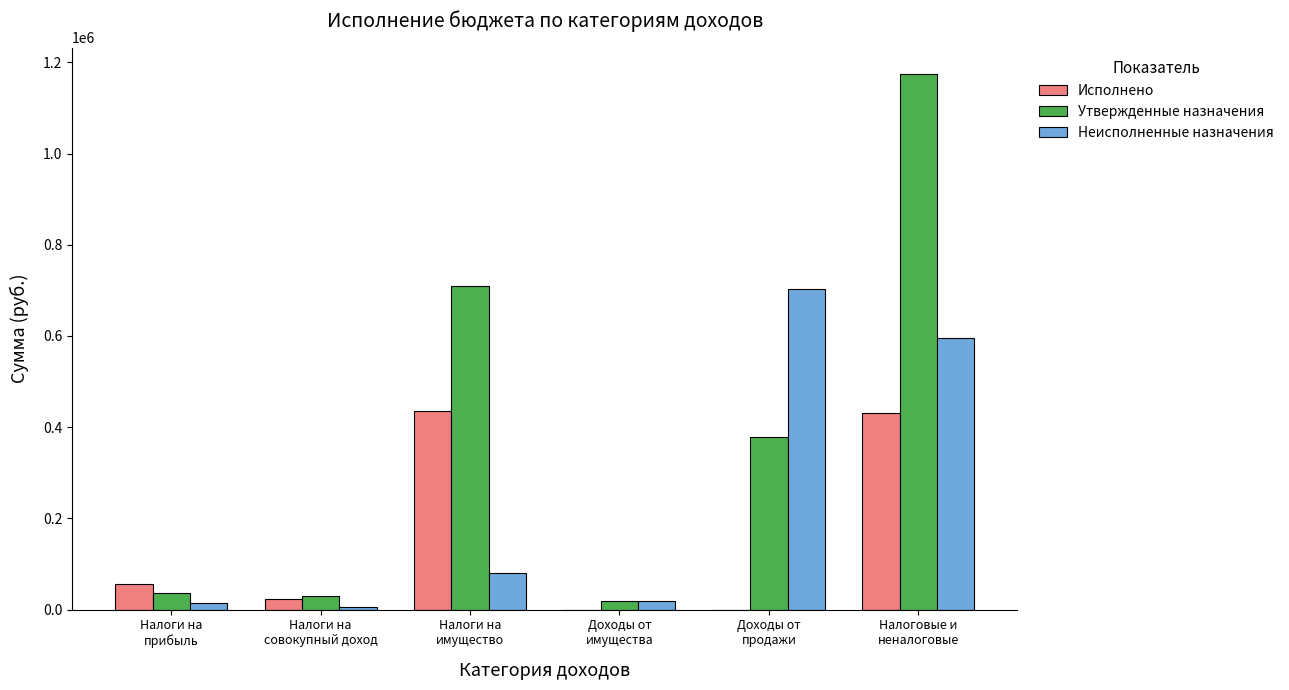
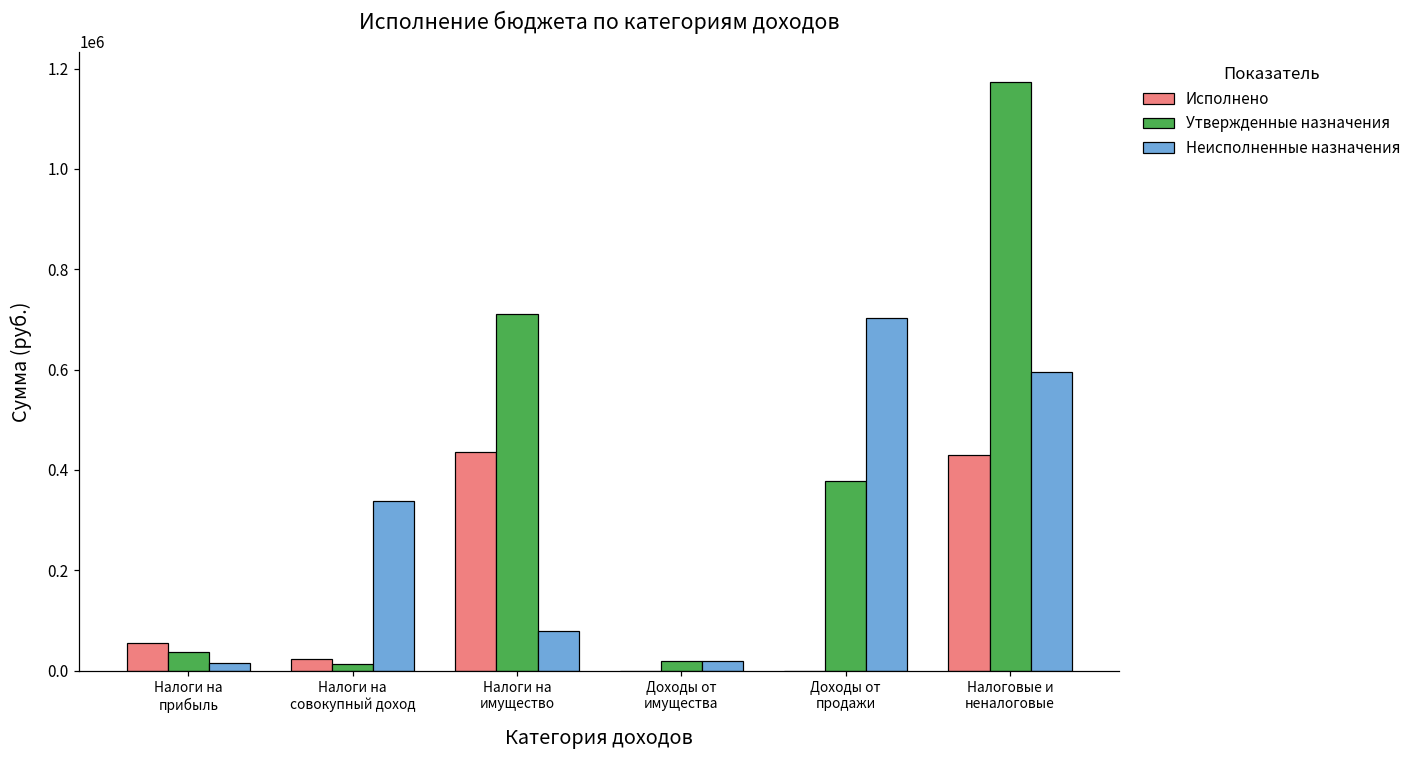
Утвержденные назначения, Налоги на совокупный доход: 30000 -> 10000
Неисполненные назначения, Налоги на совокупный доход: 10000 -> 340000
